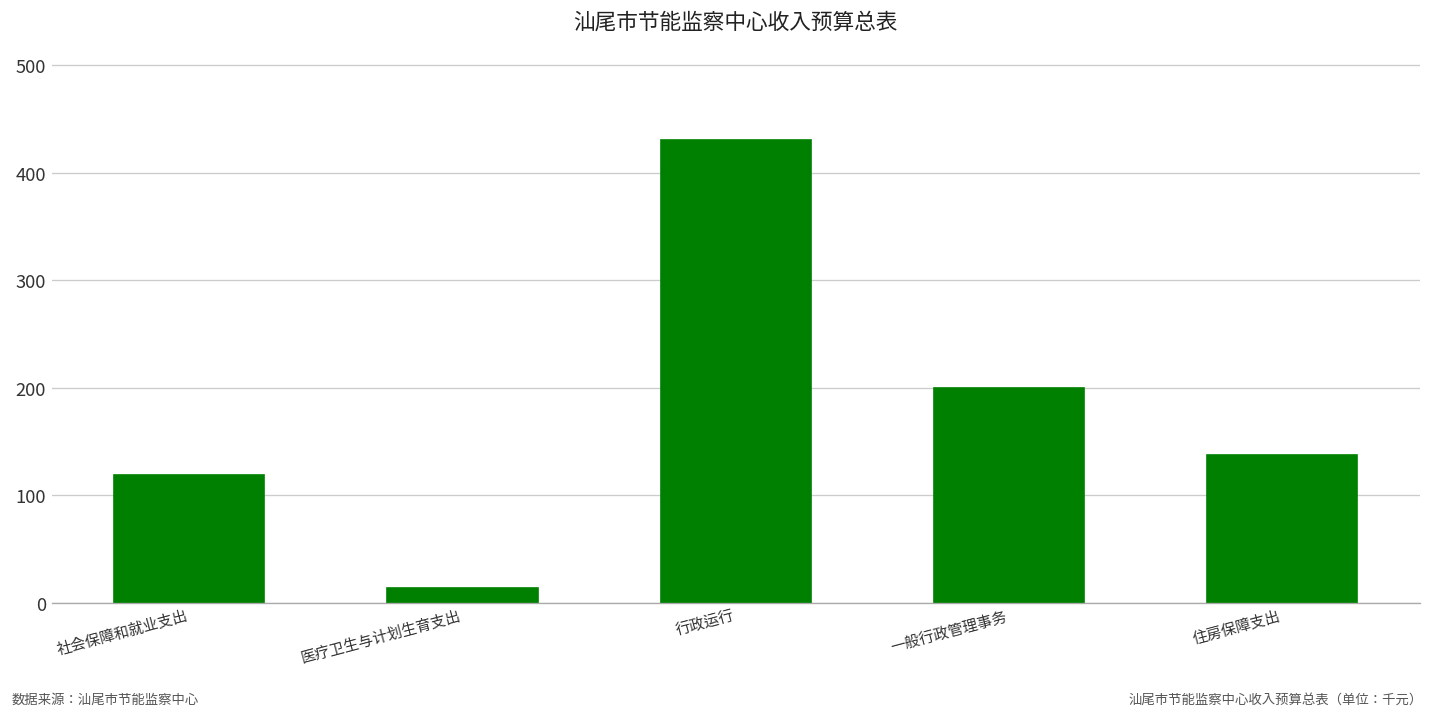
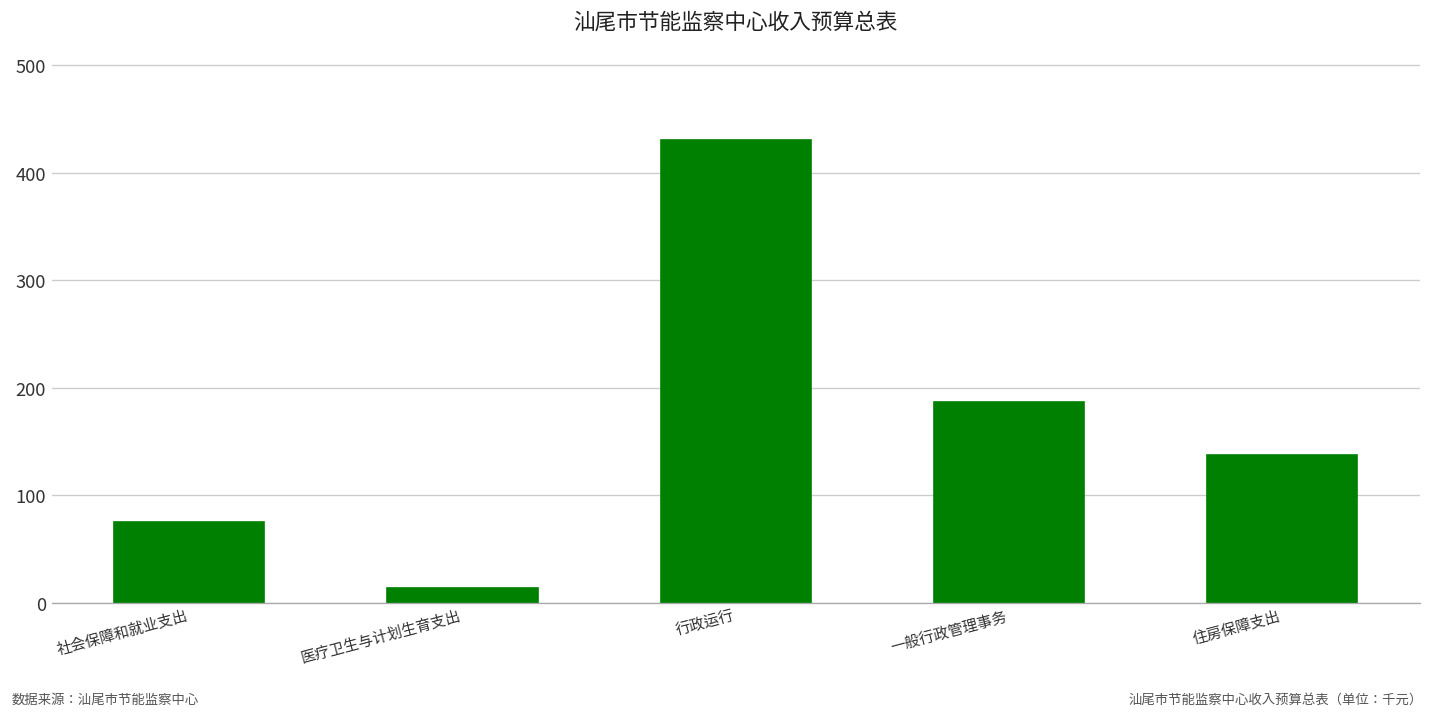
社会保障和就业支出: 120 -> 80
一般行政管理事务: 200 -> 190
